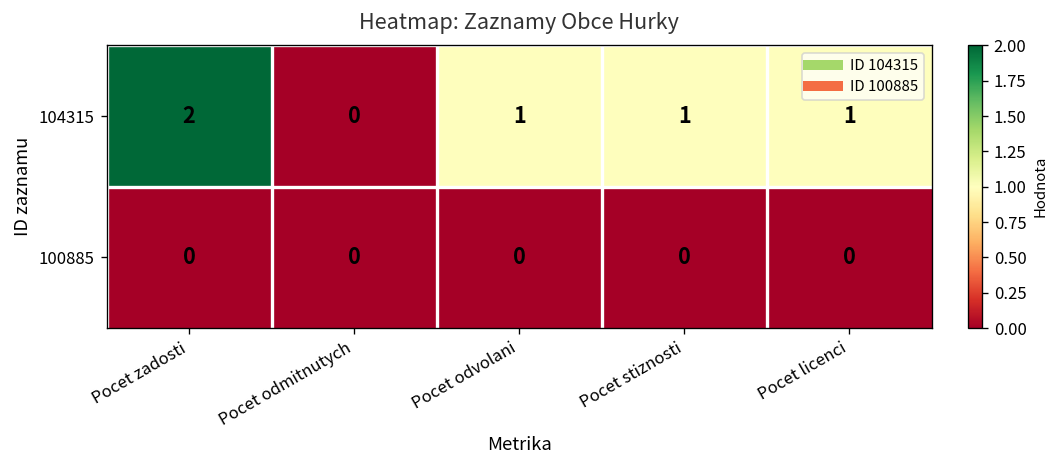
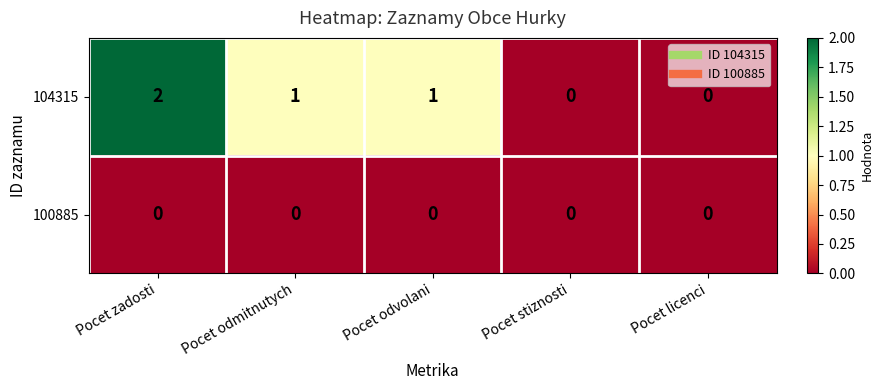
104315, Pocet odmitnutych: 0 -> 1
104315, Pocet stiznosti: 1 -> 0
104315, Pocet licenci: 1 -> 0
